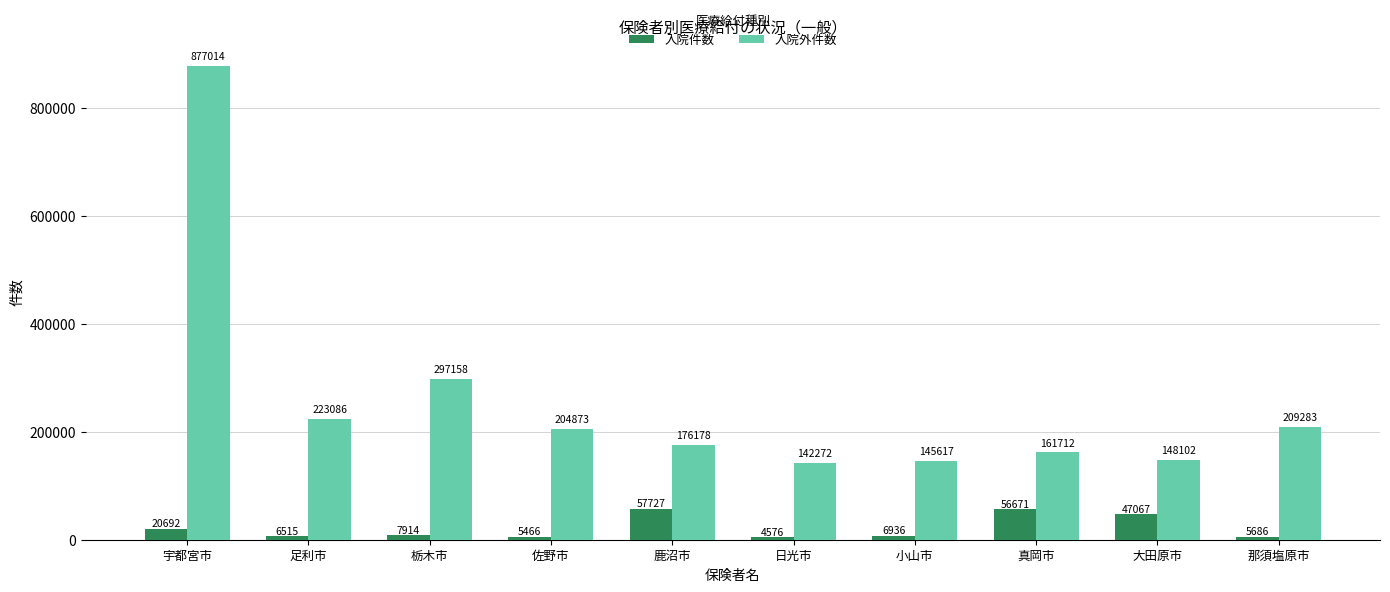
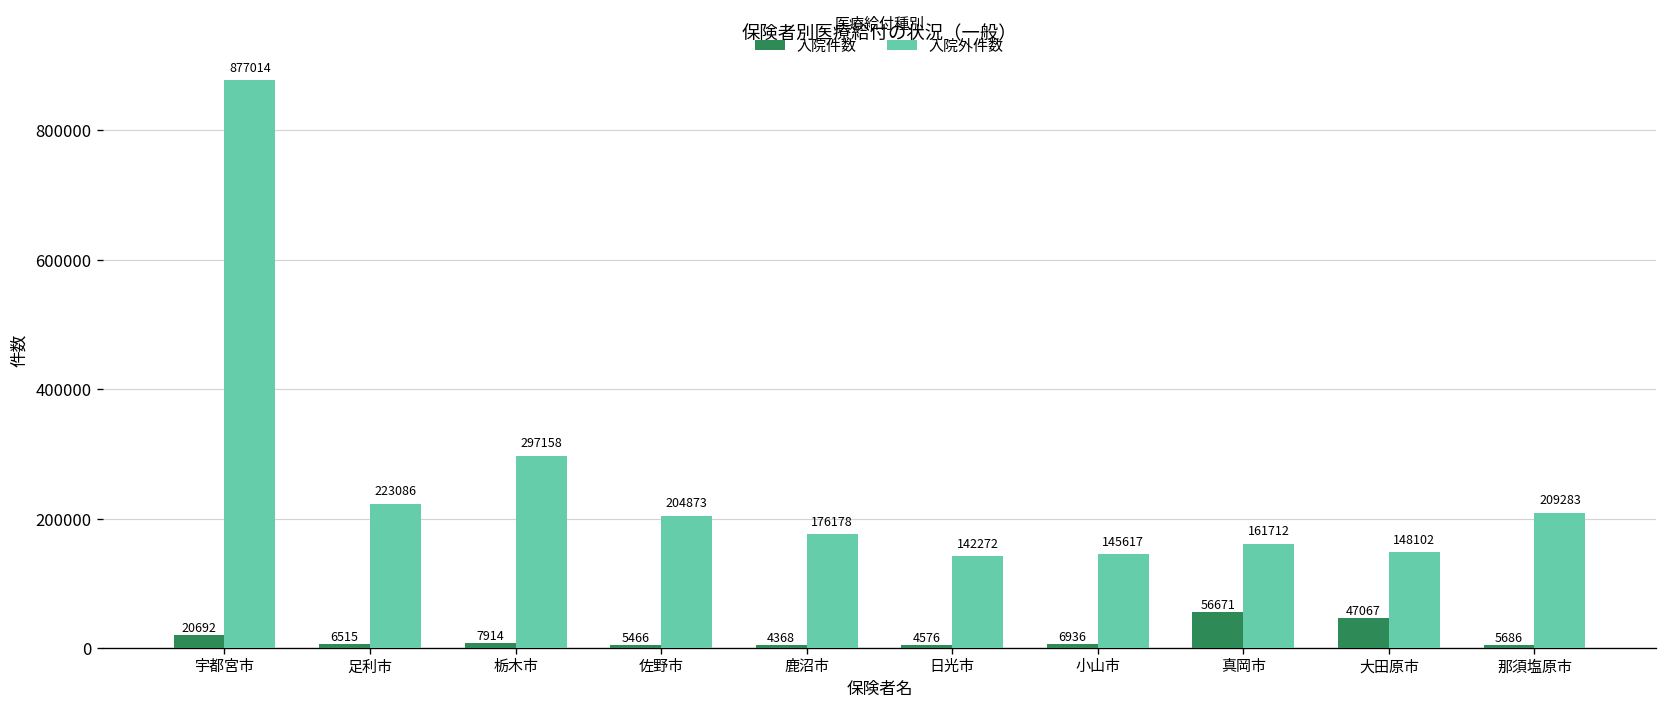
入院件数, 鹿沼市: 57727 -> 4368
